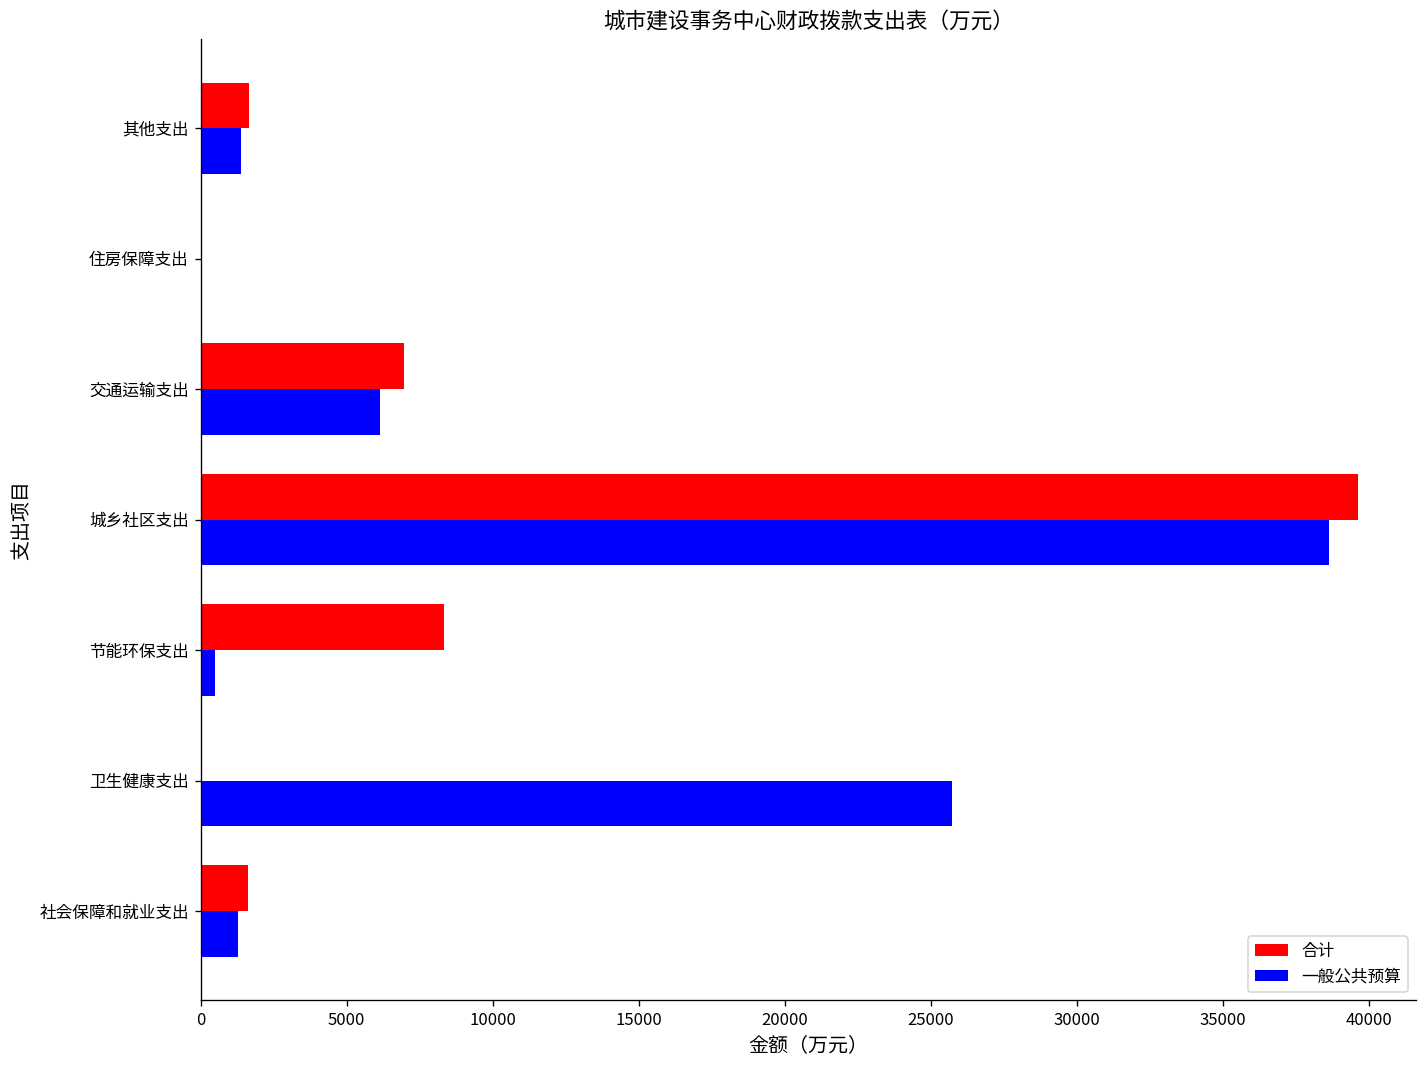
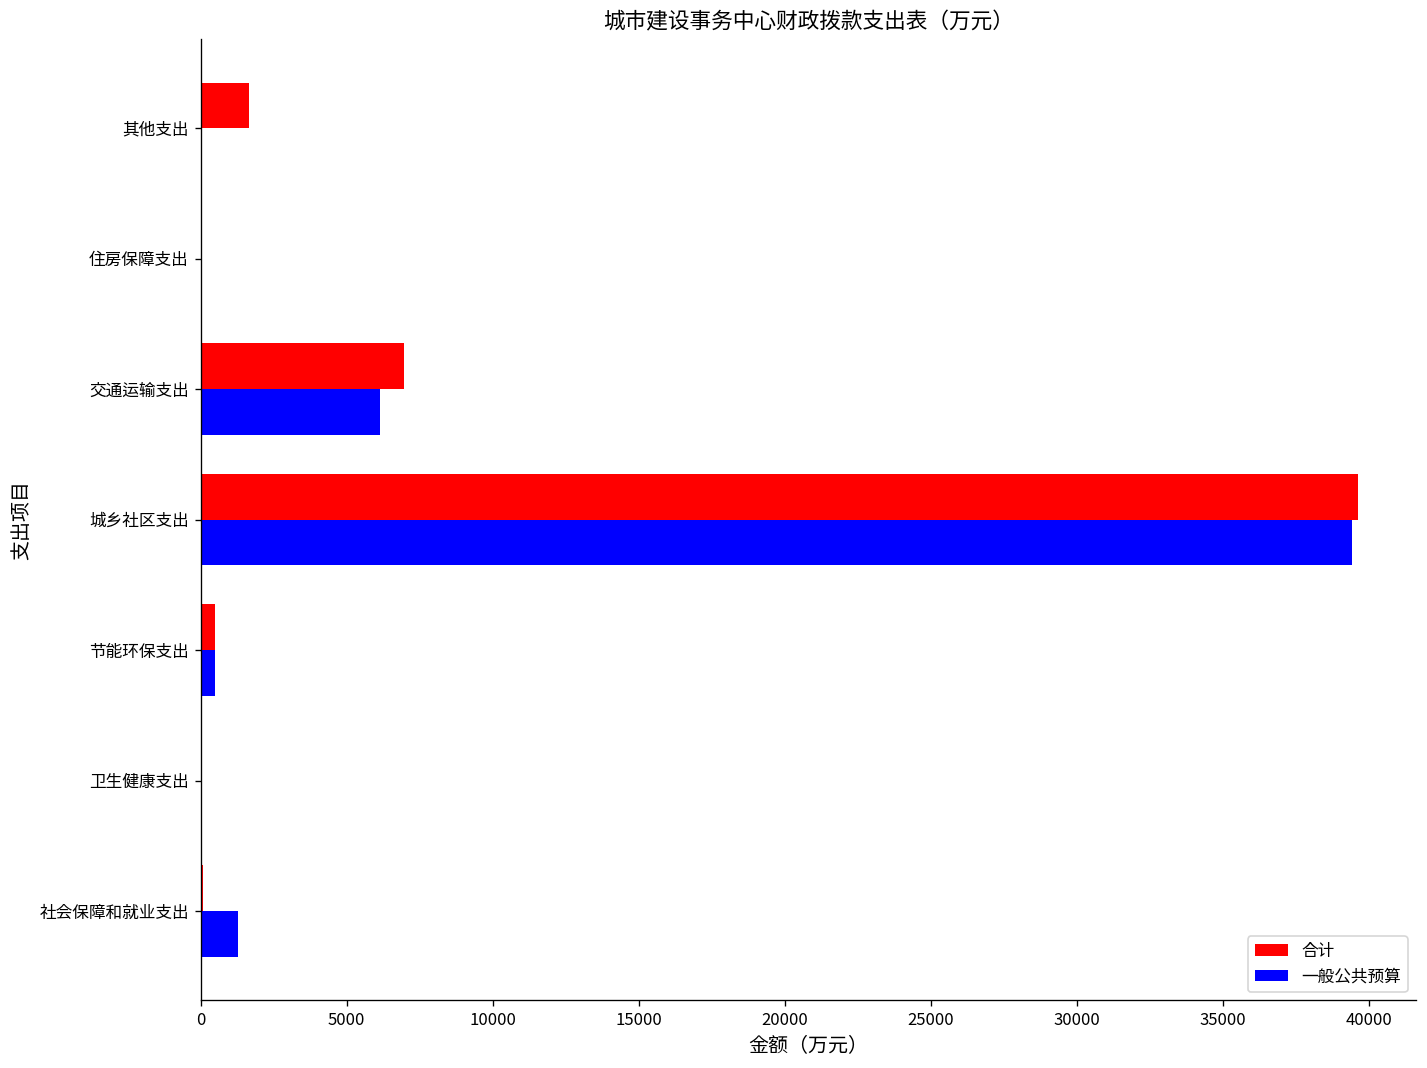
一般公共预算, 其他支出: 1400 -> 0
一般公共预算, 城乡社区支出: 38600 -> 39400
合计, 节能环保支出: 8300 -> 500
一般公共预算, 卫生健康支出: 25700 -> 0
合计, 社会保障和就业支出: 1600 -> 100
